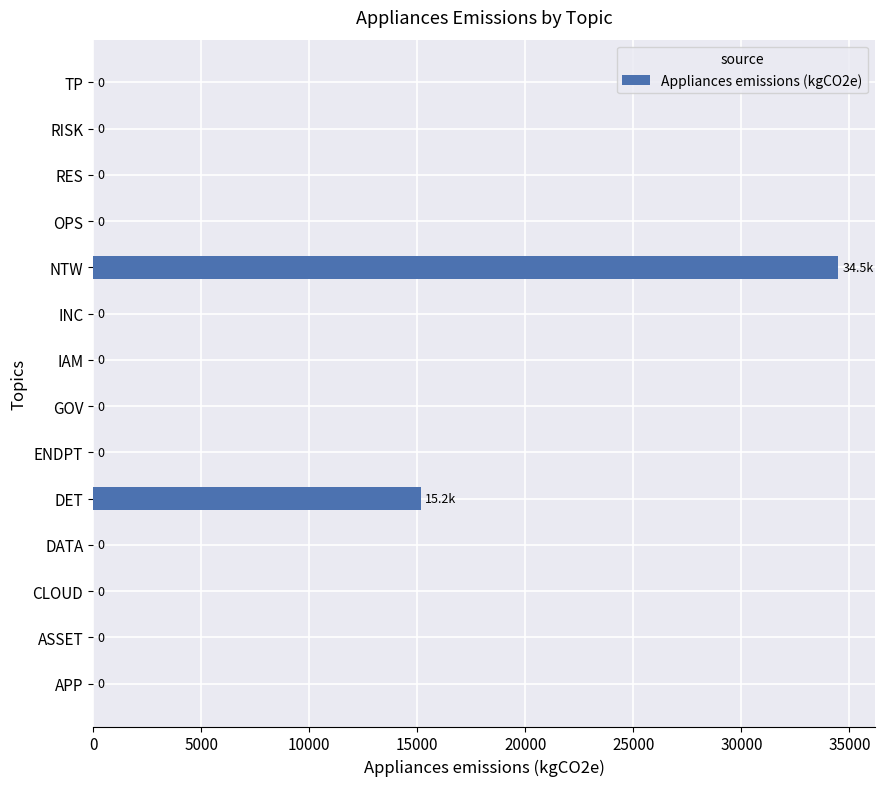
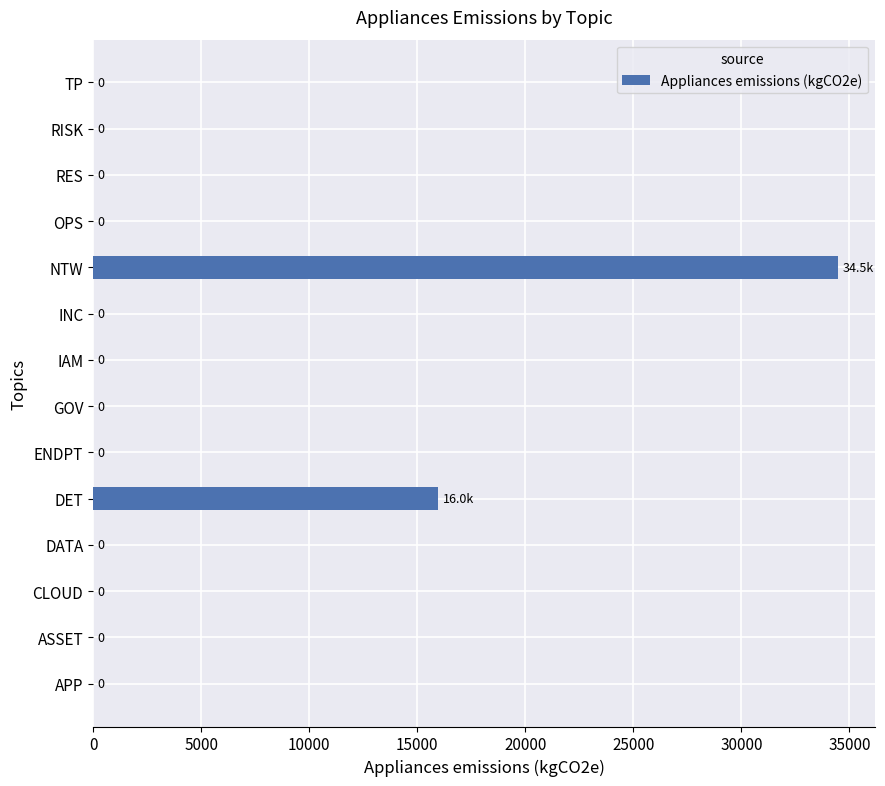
DET: 15.2k -> 16.0k
